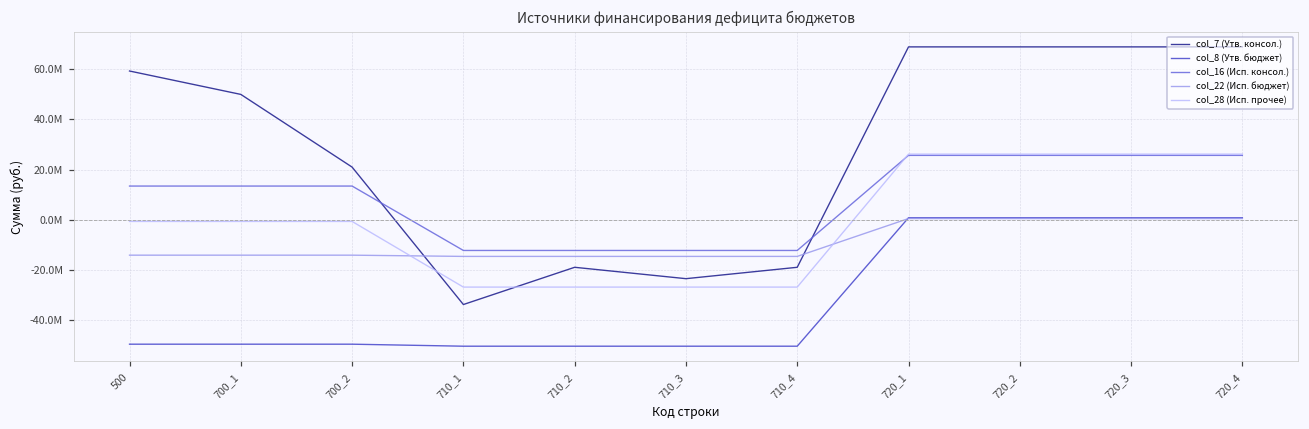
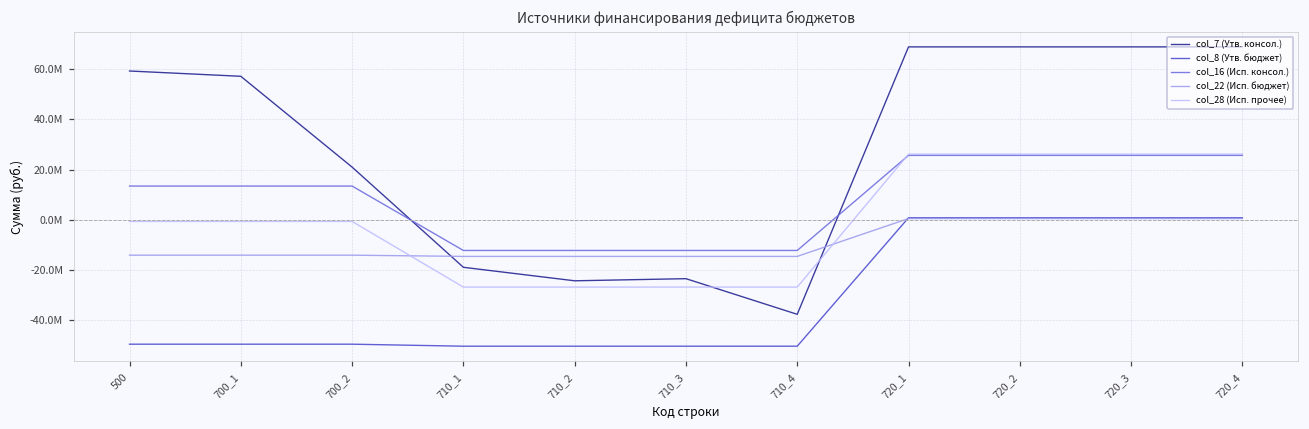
col_7 (Утв. консол.), 700_1: 50000000 -> 57000000
col_7 (Утв. консол.), 710_1: -34000000 -> -19000000
col_7 (Утв. консол.), 710_2: -19000000 -> -24000000
col_7 (Утв. консол.), 710_4: -19000000 -> -38000000
